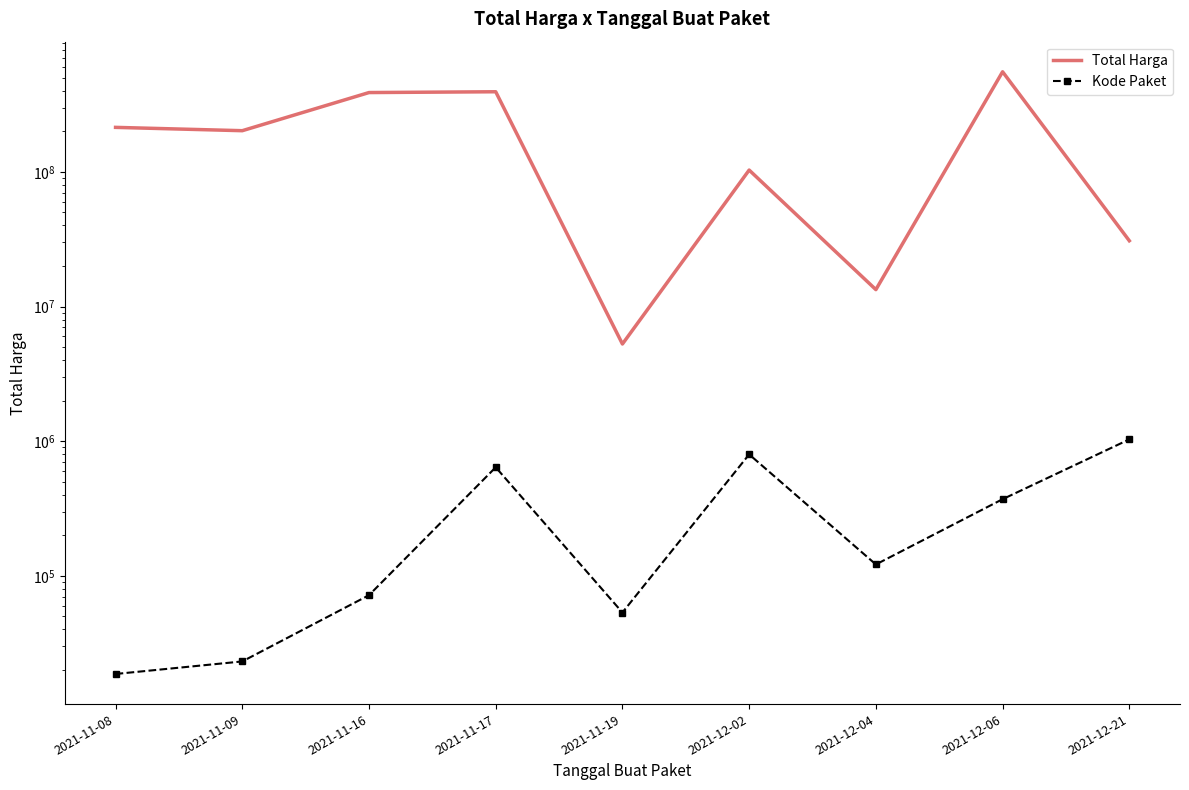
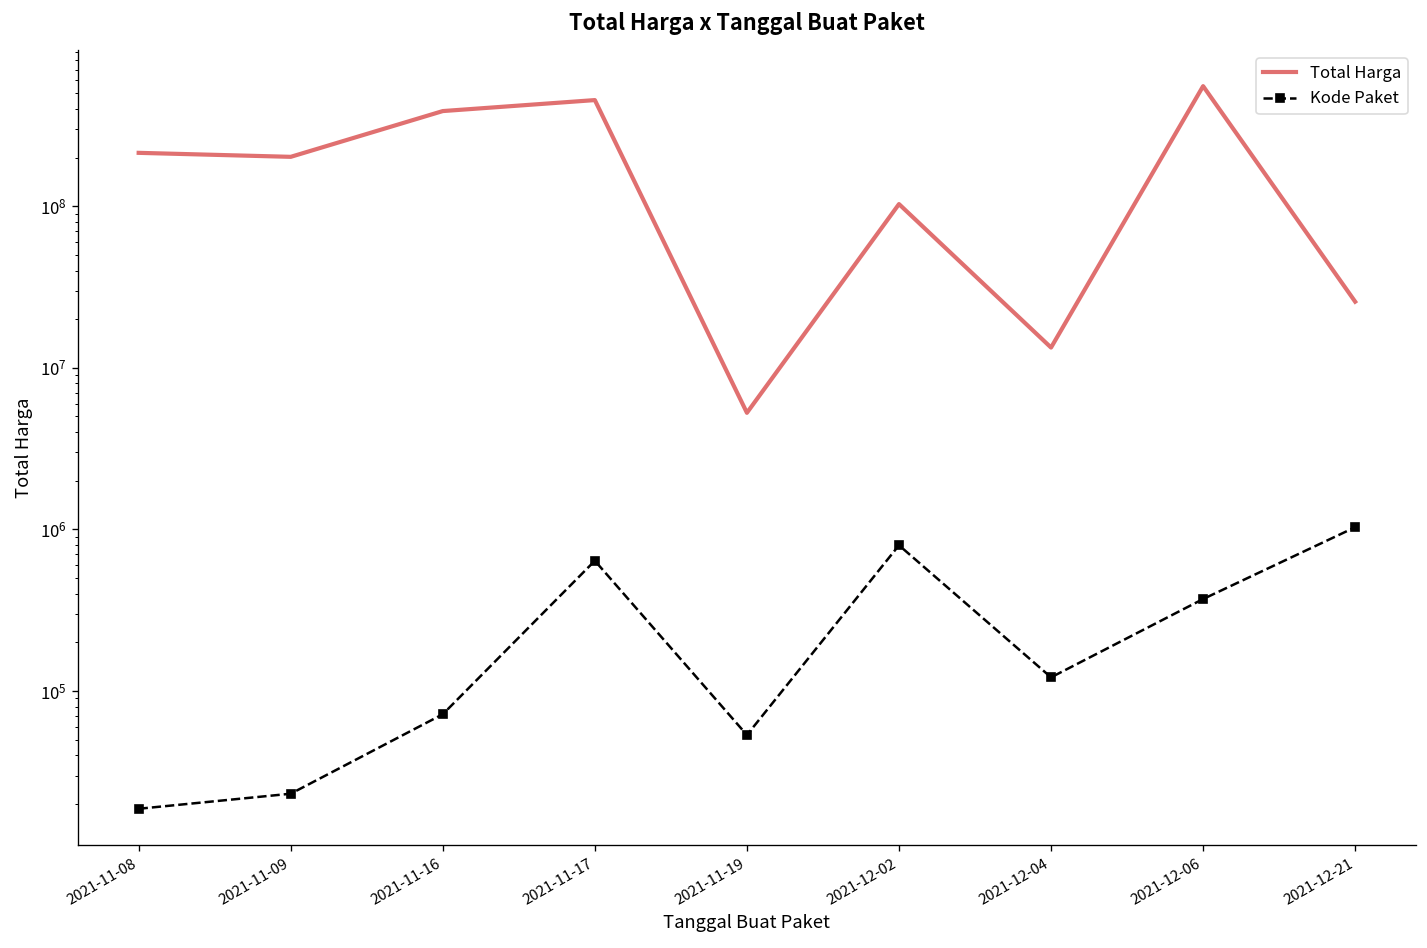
Total Harga, 2021-11-17: 390000000 -> 450000000
Total Harga, 2021-12-21: 31000000 -> 26000000
